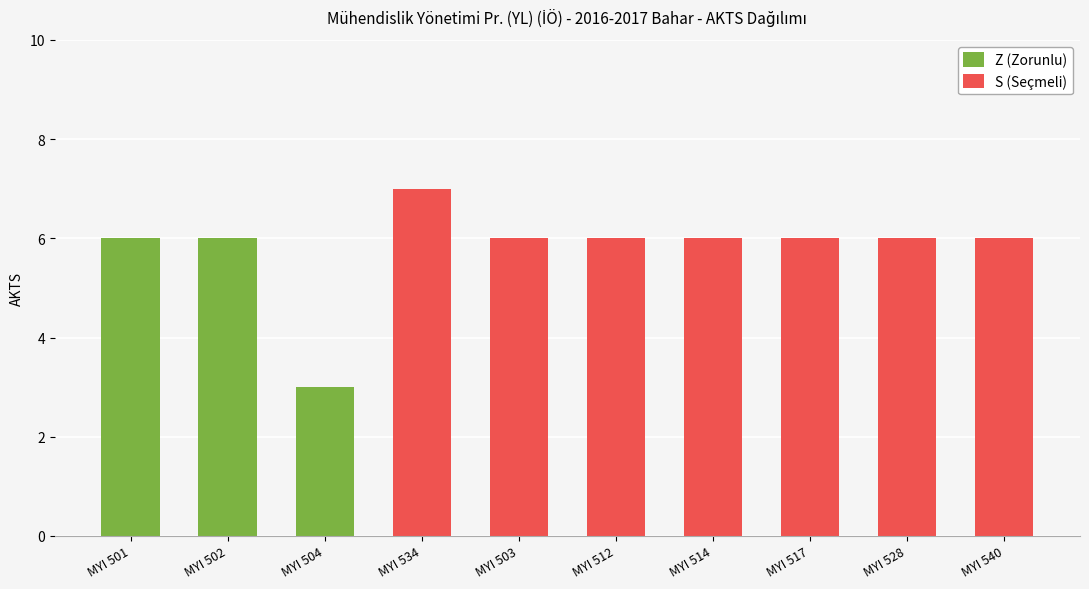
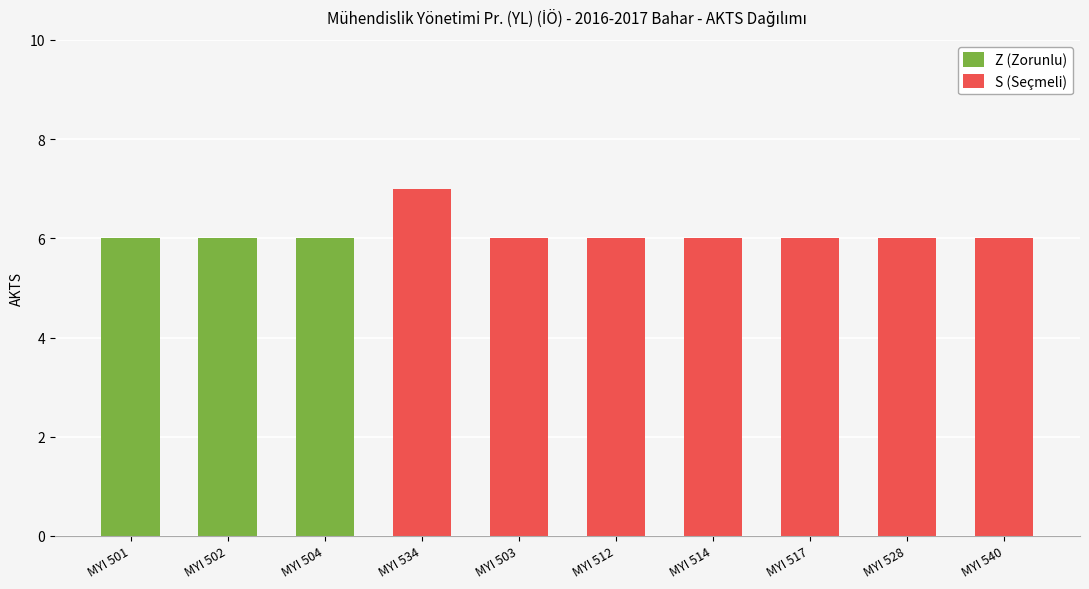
Z (Zorunlu), MYI 504: 3 -> 6
